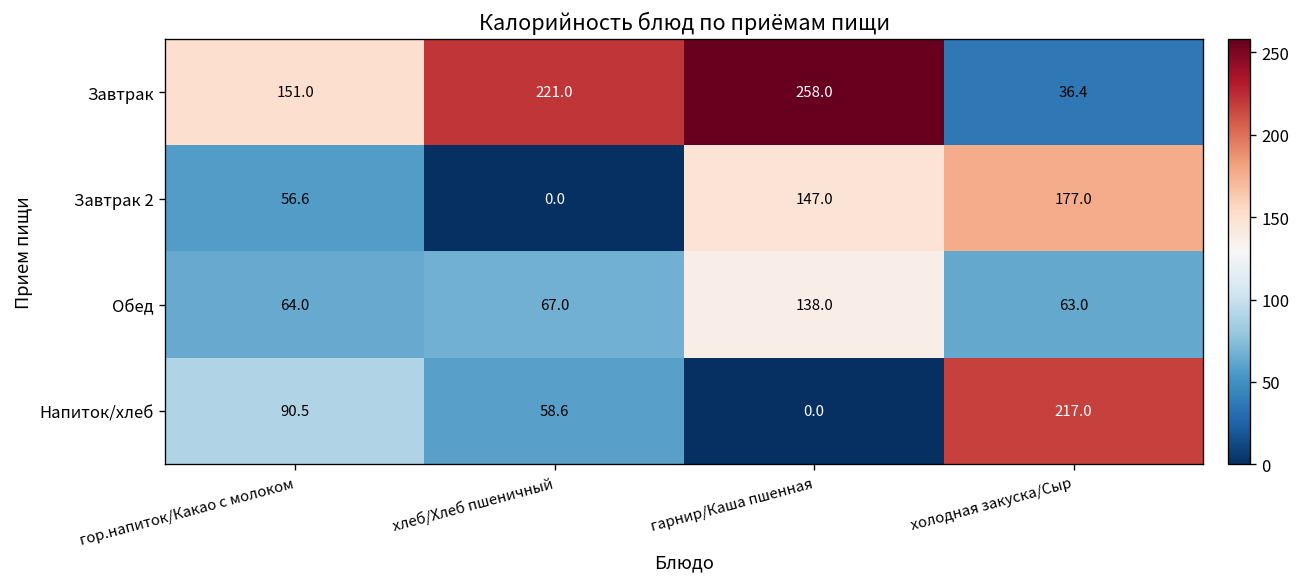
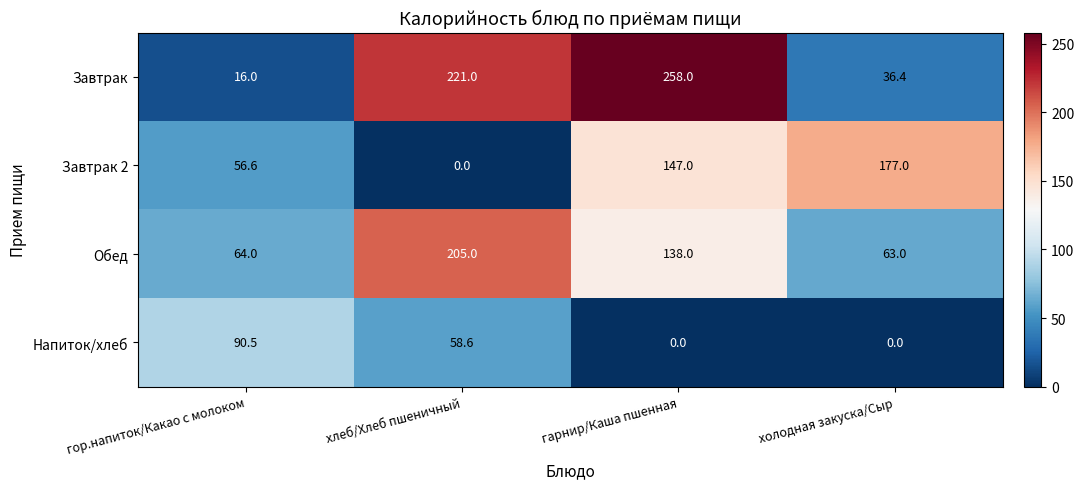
Завтрак, гор.напиток/Какао с молоком: 151.0 -> 16.0
Обед, хлеб/Хлеб пшеничный: 67.0 -> 205.0
Напиток/хлеб, холодная закуска/Сыр: 217.0 -> 0.0
